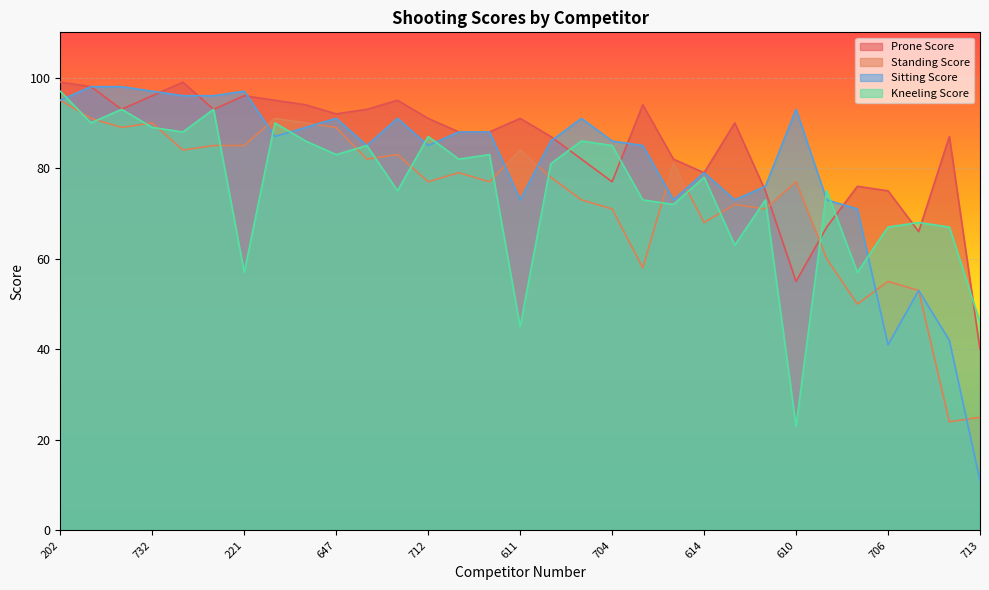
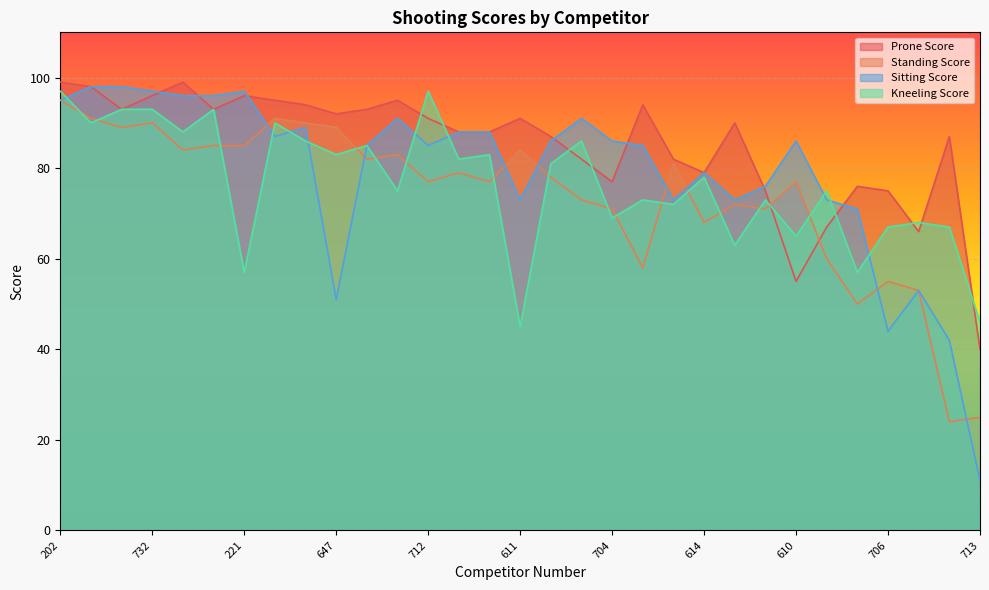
Kneeling Score, 732: 89 -> 93
Sitting Score, 647: 91 -> 51
Kneeling Score, 712: 87 -> 97
Kneeling Score, 704: 85 -> 69
Sitting Score, 610: 93 -> 86
Kneeling Score, 610: 23 -> 65
Sitting Score, 706: 41 -> 44
